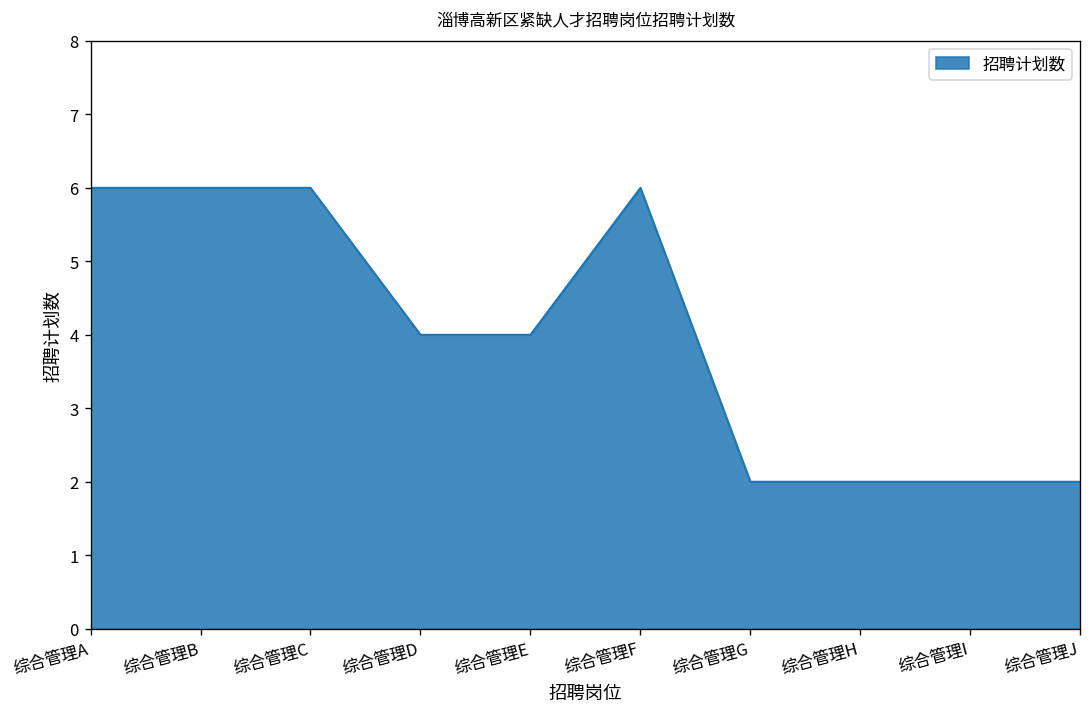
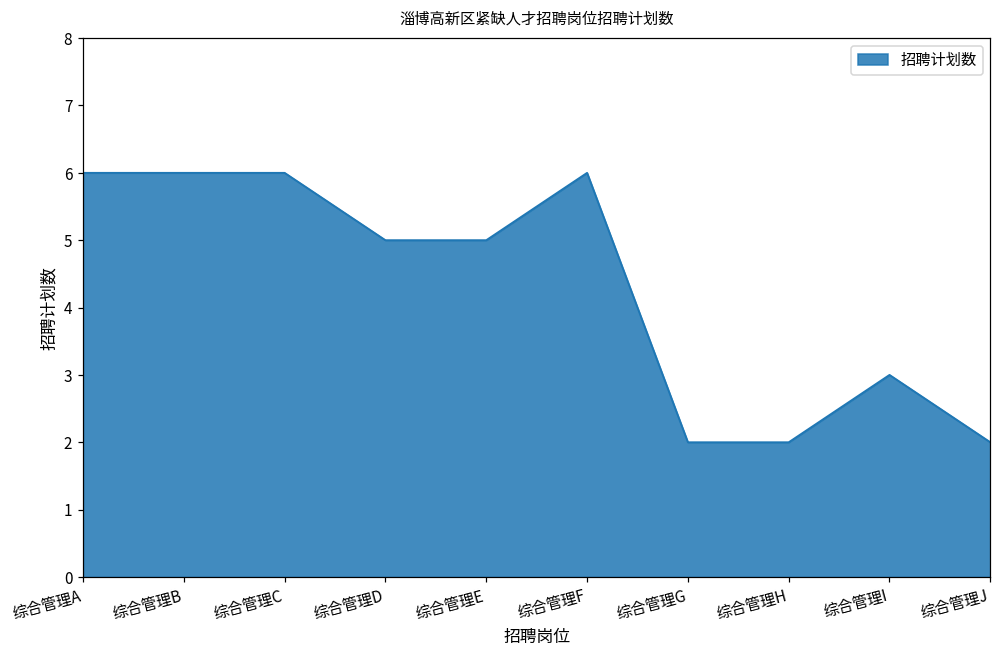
综合管理D: 4 -> 5
综合管理E: 4 -> 5
综合管理I: 2 -> 3
